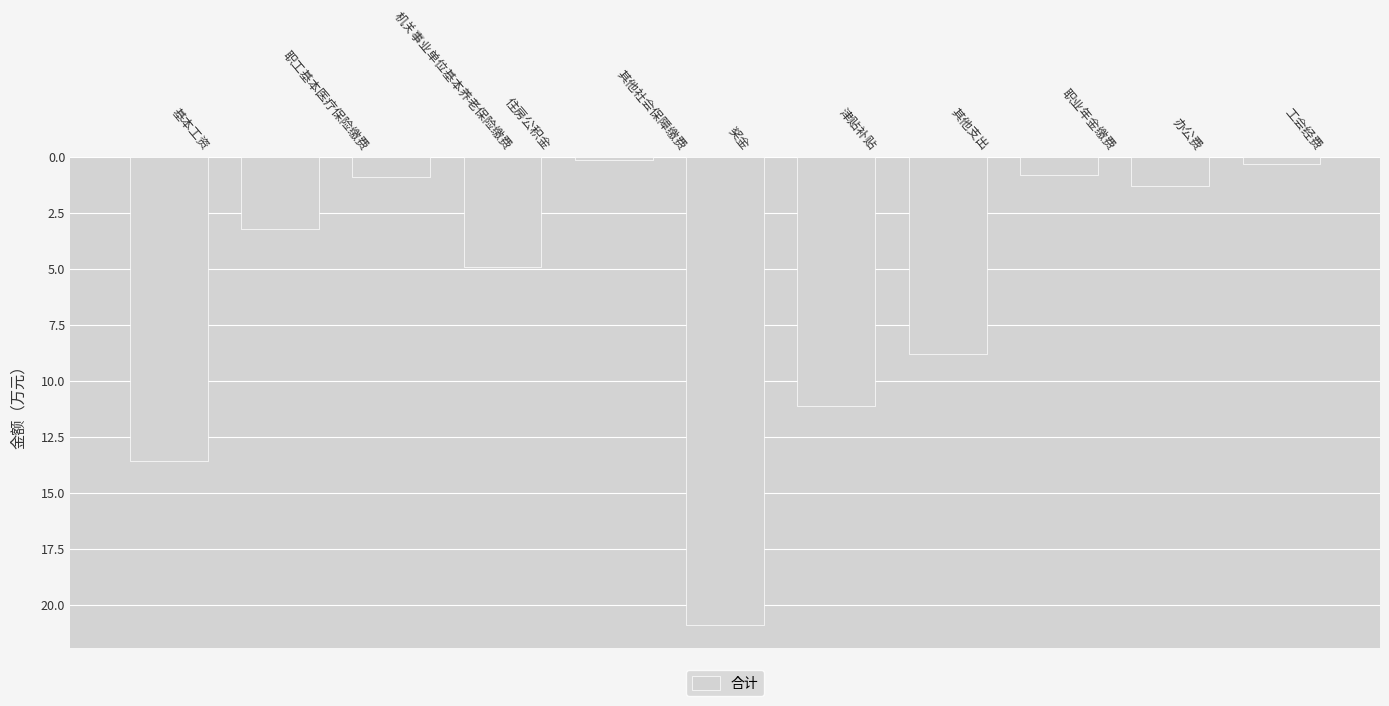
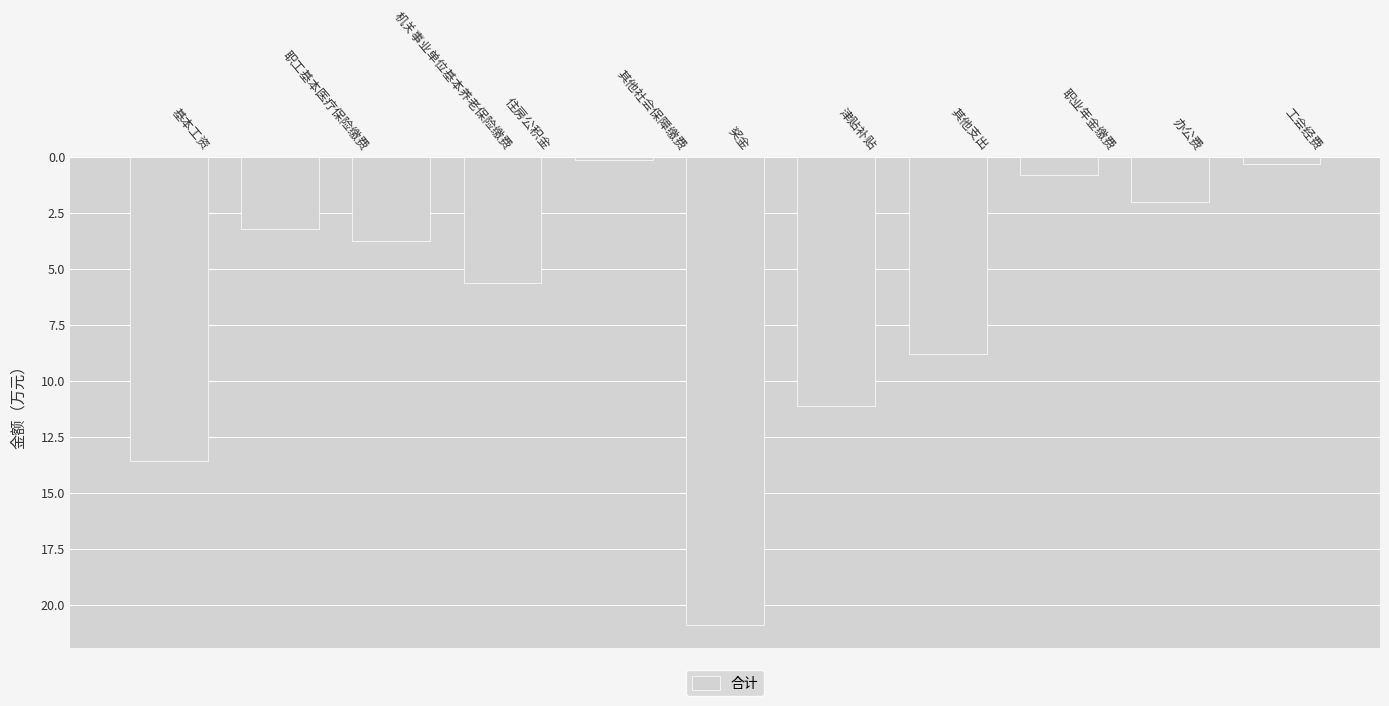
机关事业单位基本养老保险缴费: 0.9 -> 3.8
住房公积金: 4.9 -> 5.6
办公费: 1.3 -> 2.0
